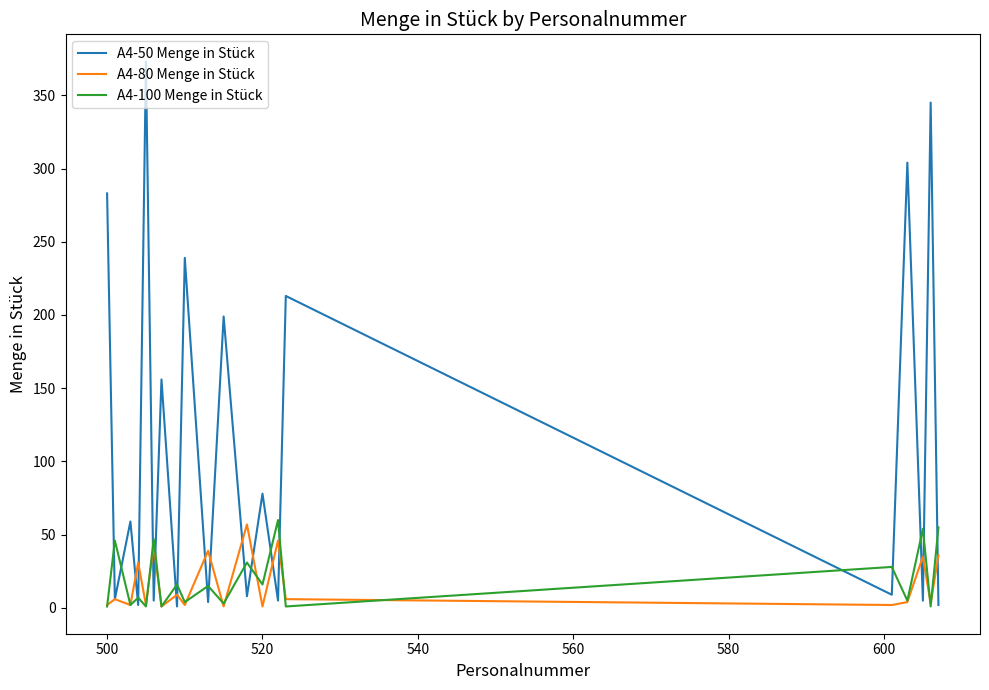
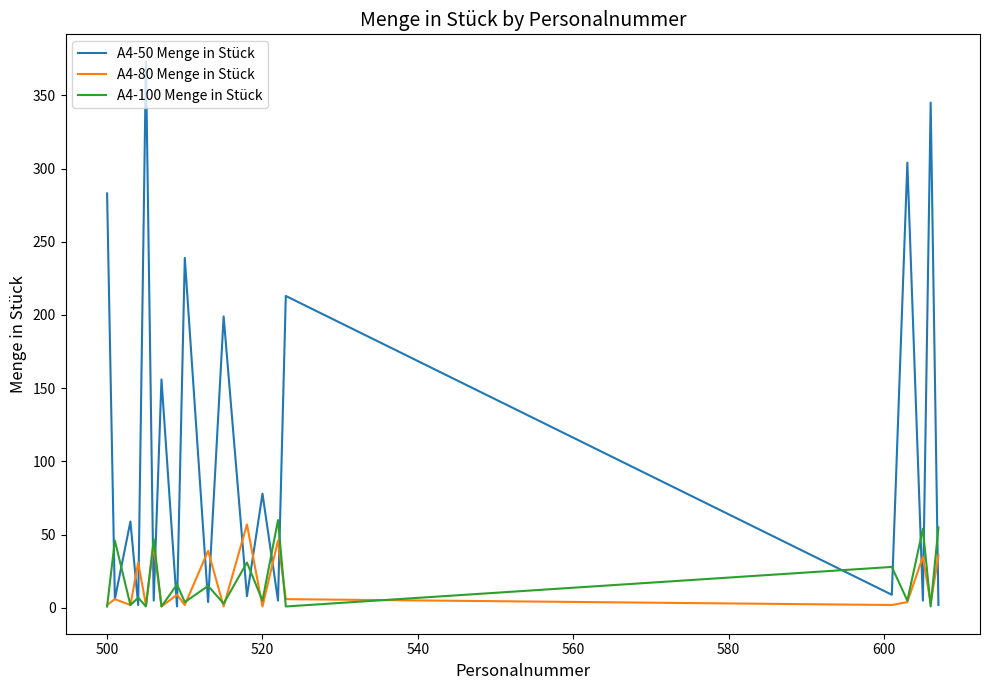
A4-100 Menge in Stück, 520: 16 -> 5
